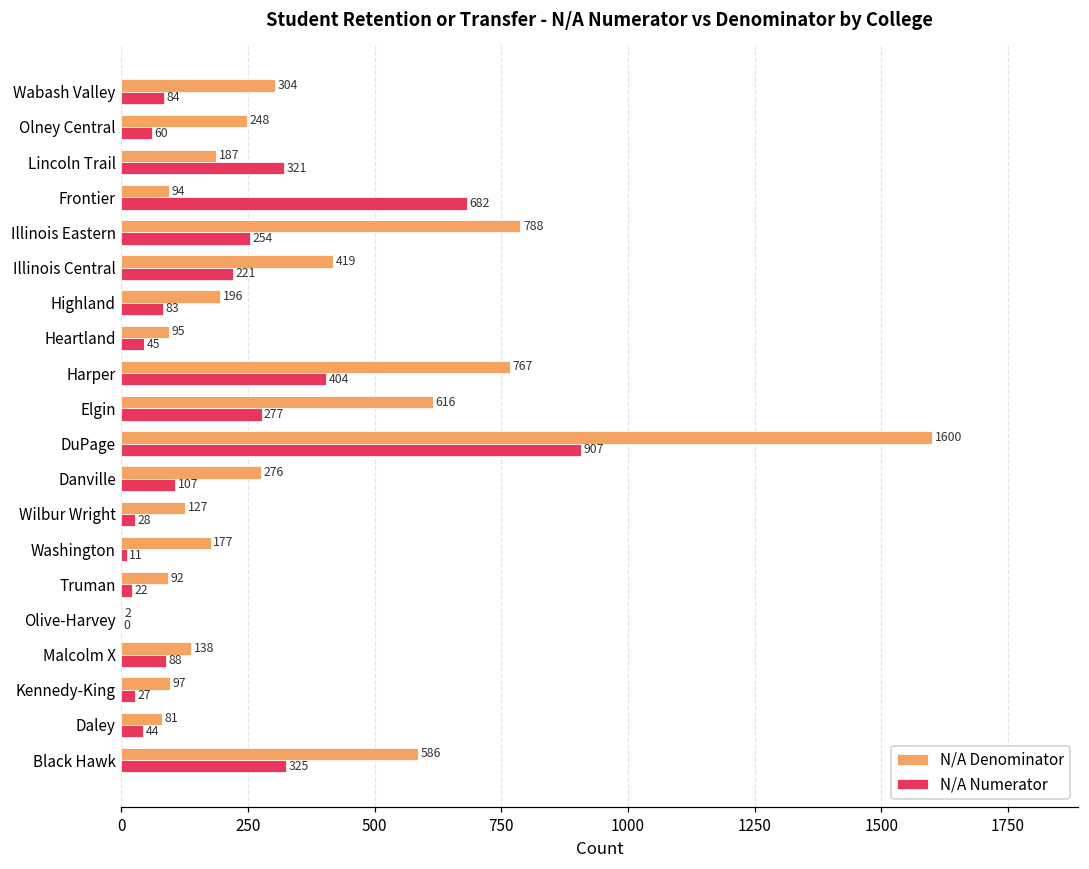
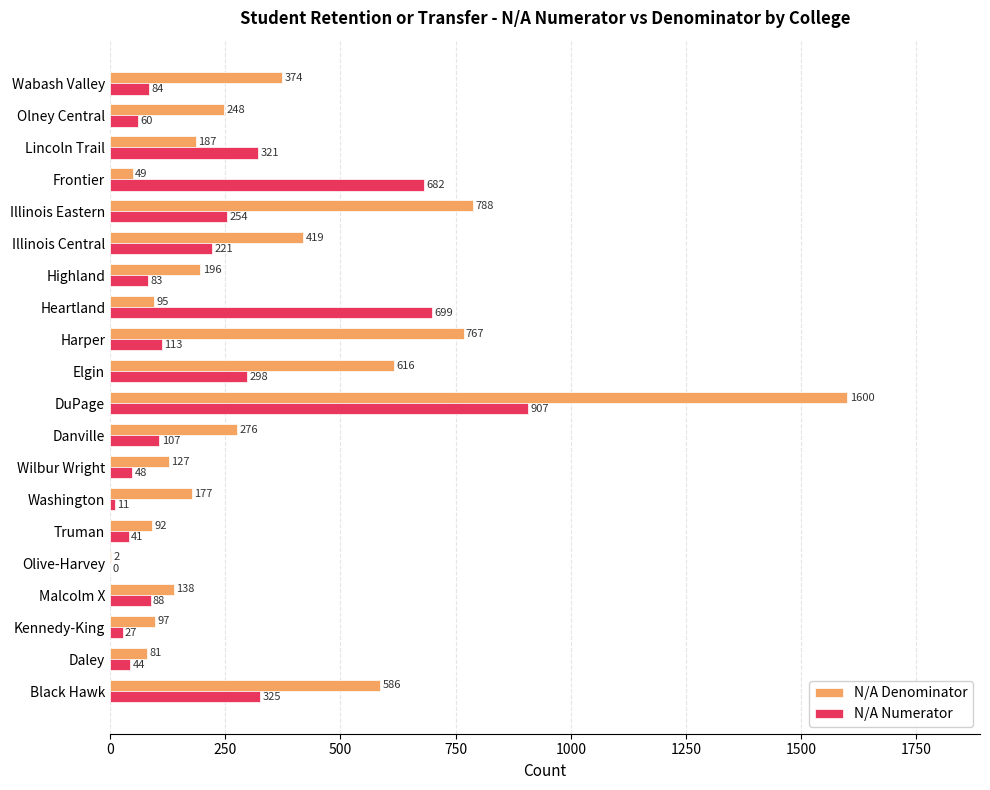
N/A Denominator, Wabash Valley: 304 -> 374
N/A Denominator, Frontier: 94 -> 49
N/A Numerator, Heartland: 45 -> 699
N/A Numerator, Harper: 404 -> 113
N/A Numerator, Elgin: 277 -> 298
N/A Numerator, Wilbur Wright: 28 -> 48
N/A Numerator, Truman: 22 -> 41
